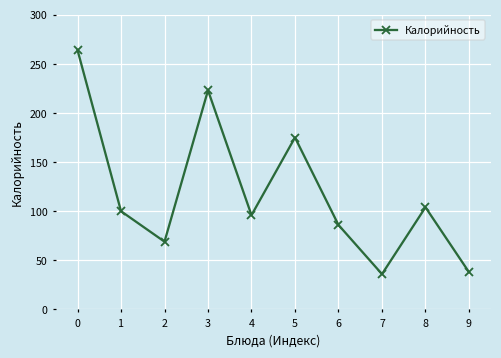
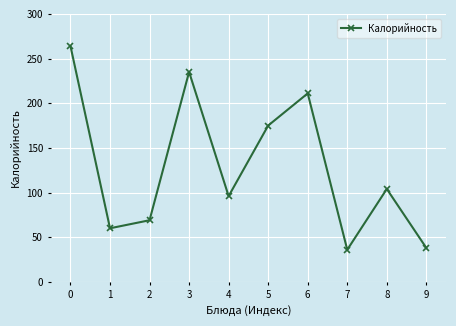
1: 100 -> 60
3: 220 -> 240
6: 90 -> 210
